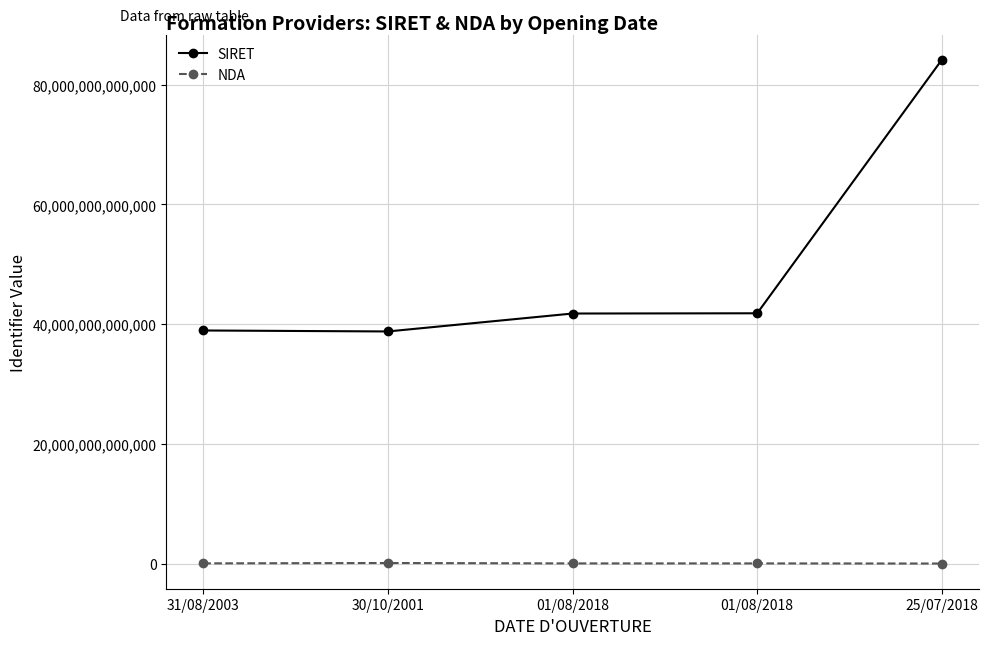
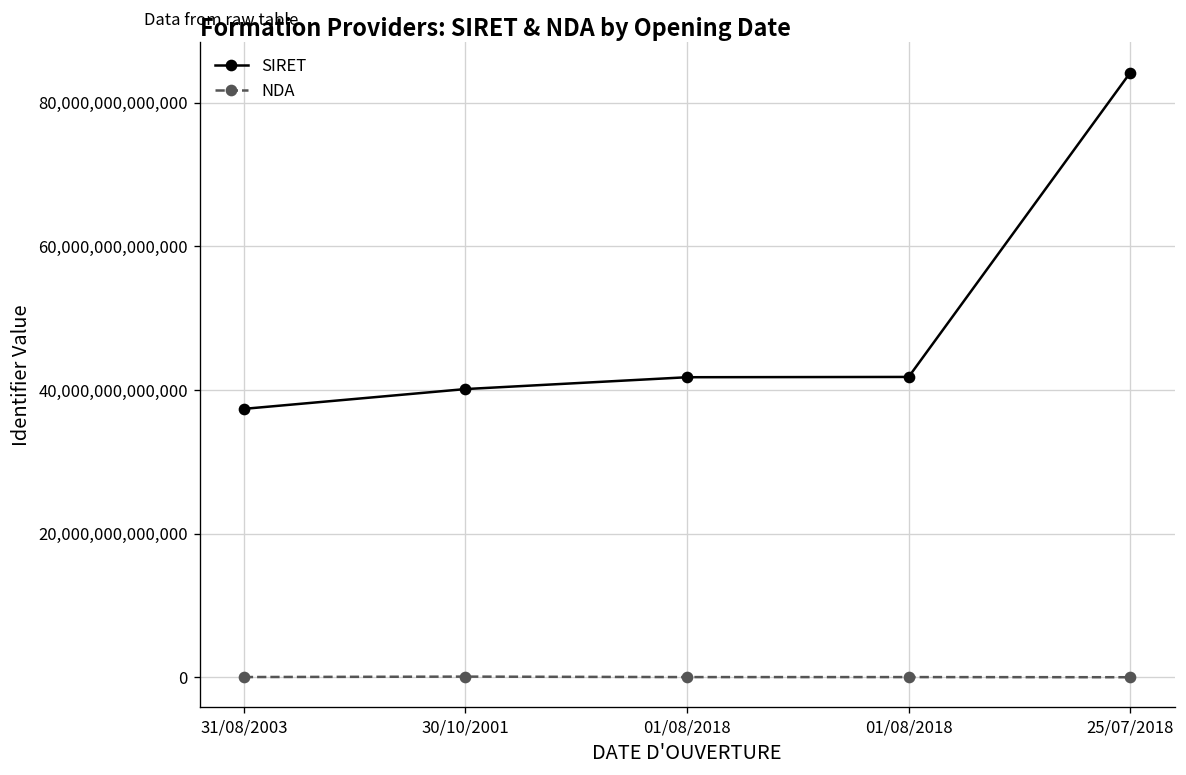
SIRET, 31/08/2003: 39,000,000,000,000 -> 37,000,000,000,000
SIRET, 30/10/2001: 39,000,000,000,000 -> 40,000,000,000,000
